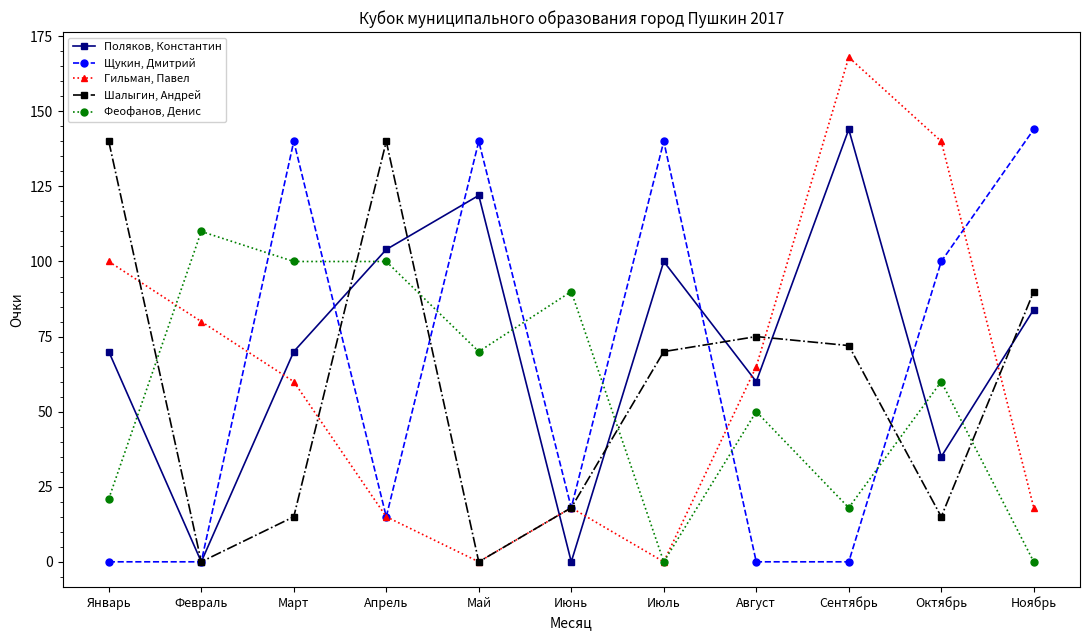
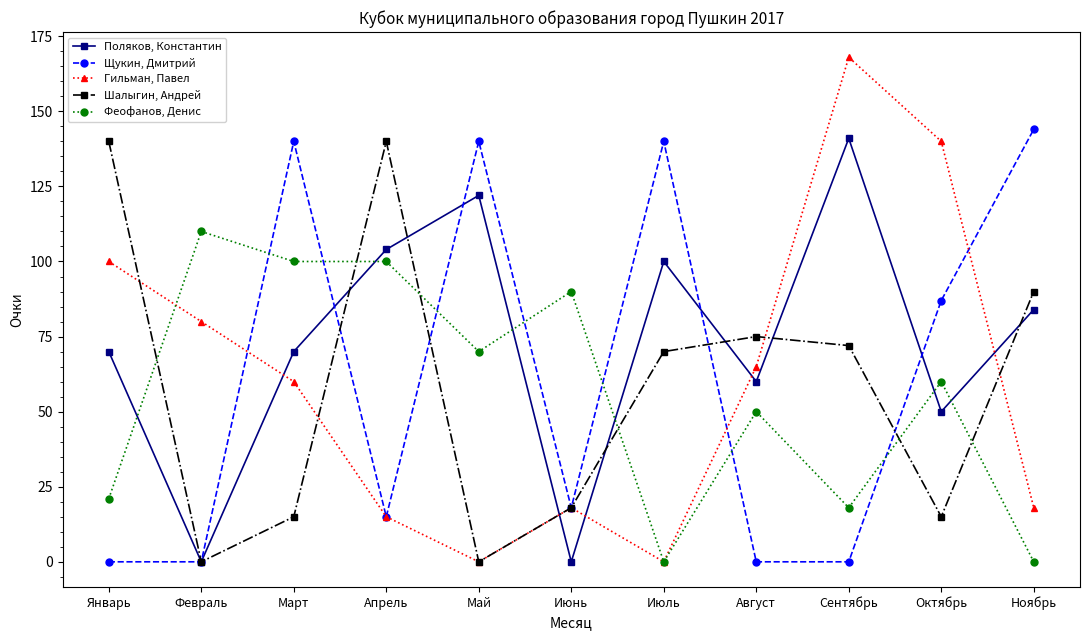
Поляков, Константин, Сентябрь: 144 -> 141
Поляков, Константин, Октябрь: 35 -> 50
Щукин, Дмитрий, Октябрь: 100 -> 87
